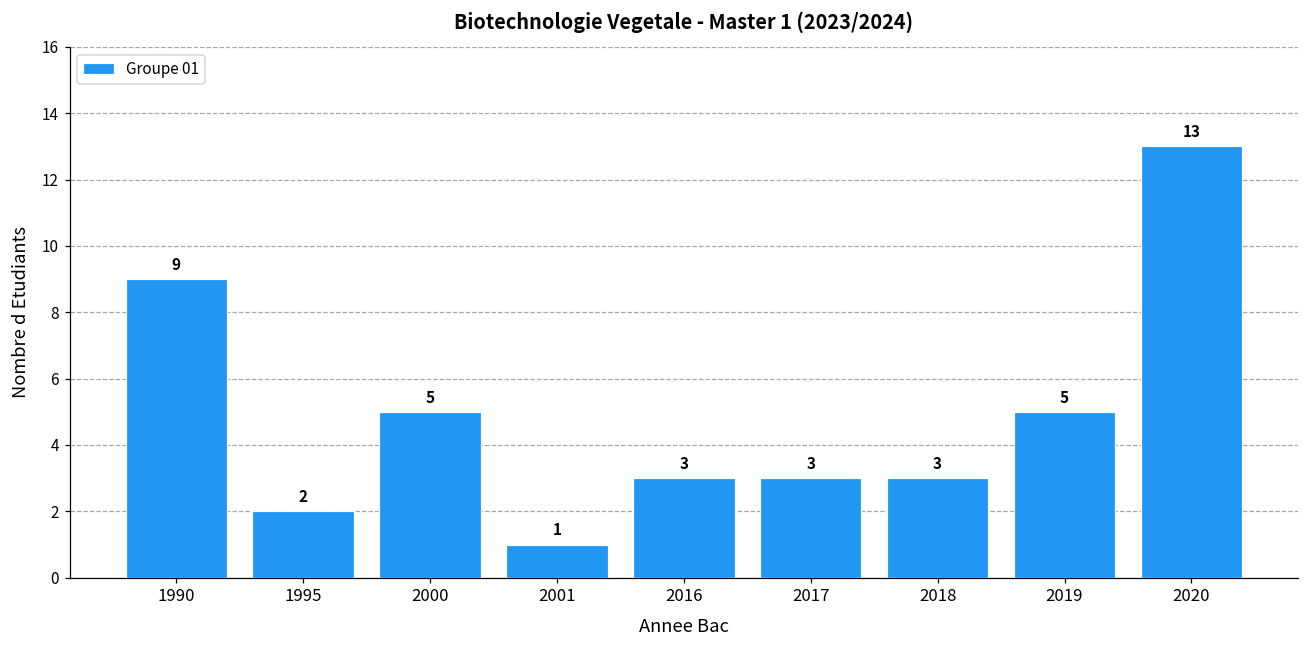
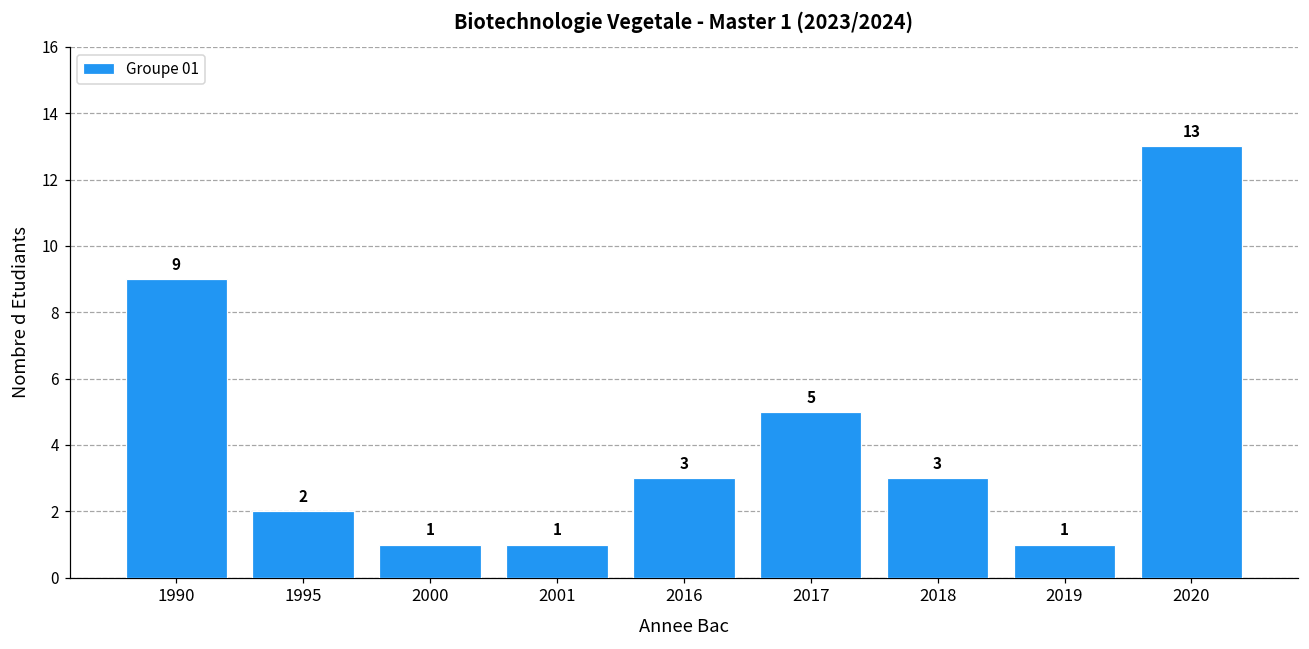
2000: 5 -> 1
2017: 3 -> 5
2019: 5 -> 1
